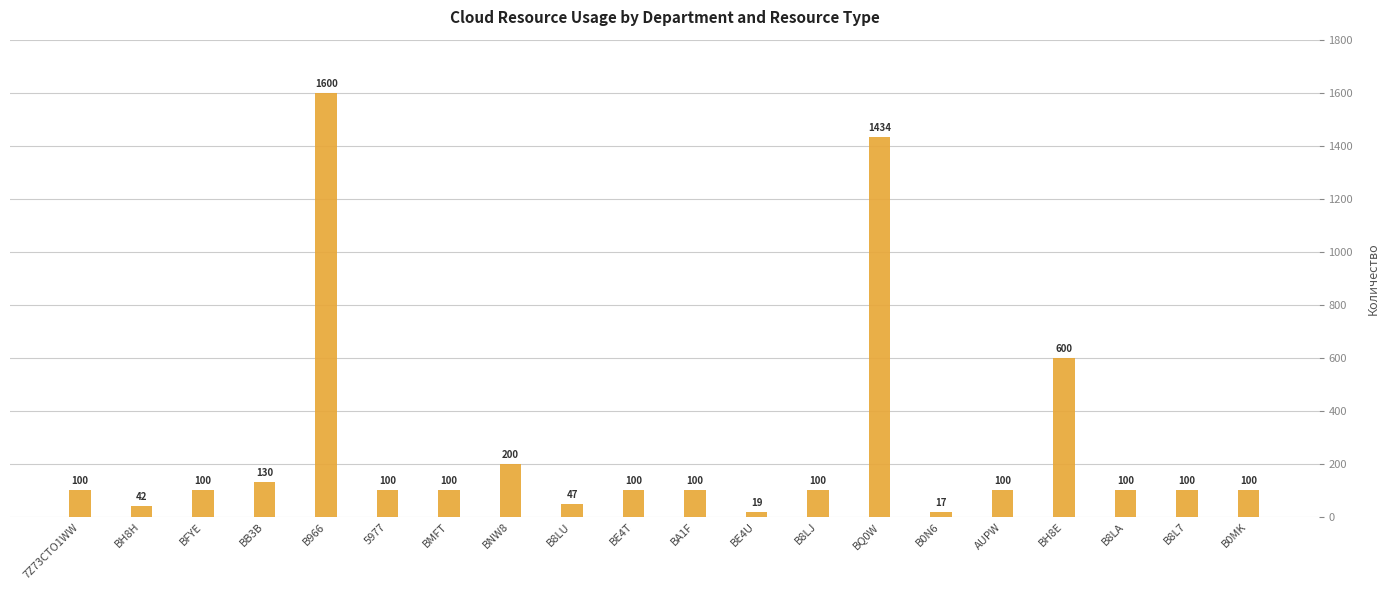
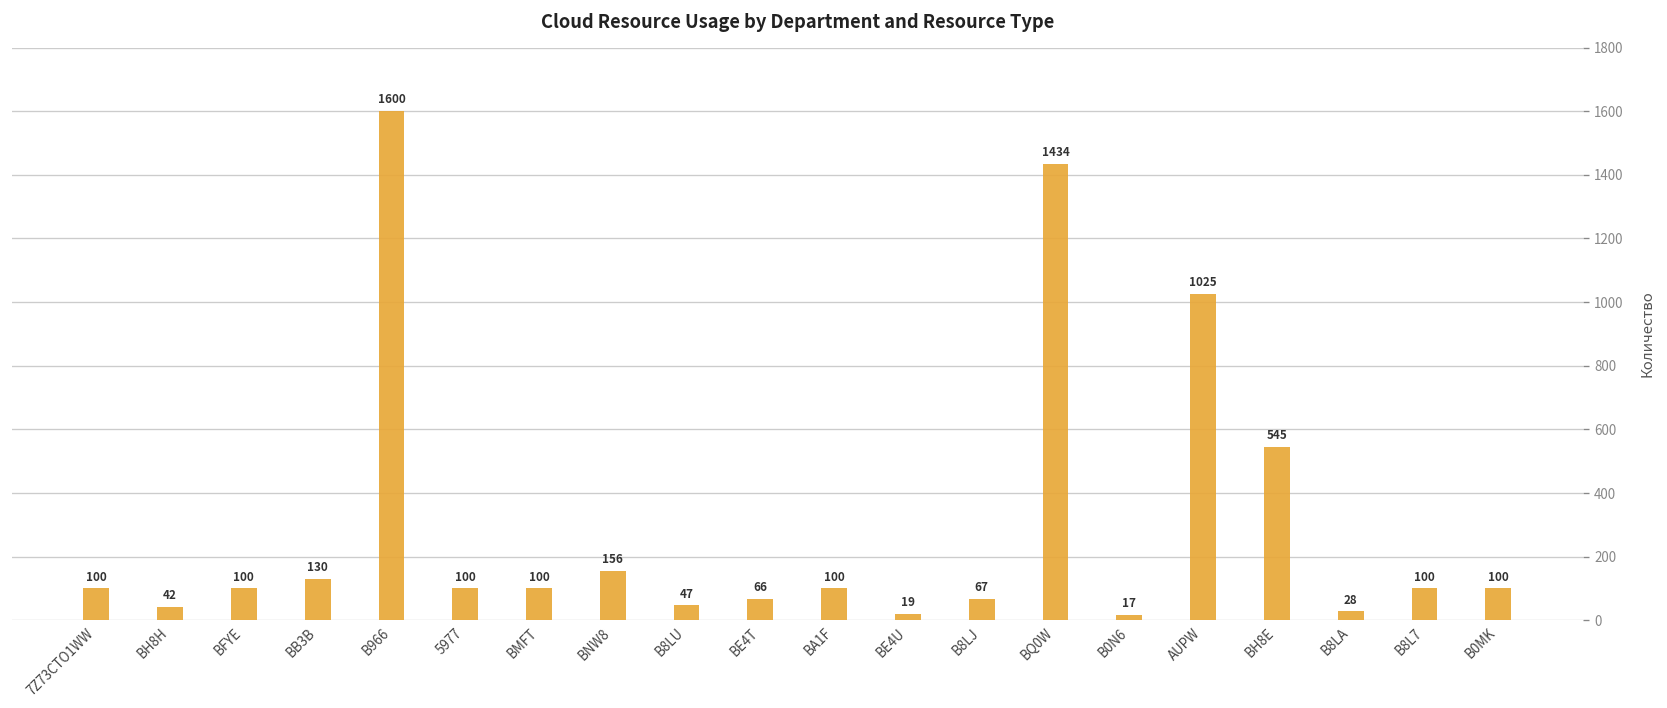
BNW8: 200 -> 156
BE4T: 100 -> 66
B8LJ: 100 -> 67
AUPW: 100 -> 1025
BH8E: 600 -> 545
B8LA: 100 -> 28
